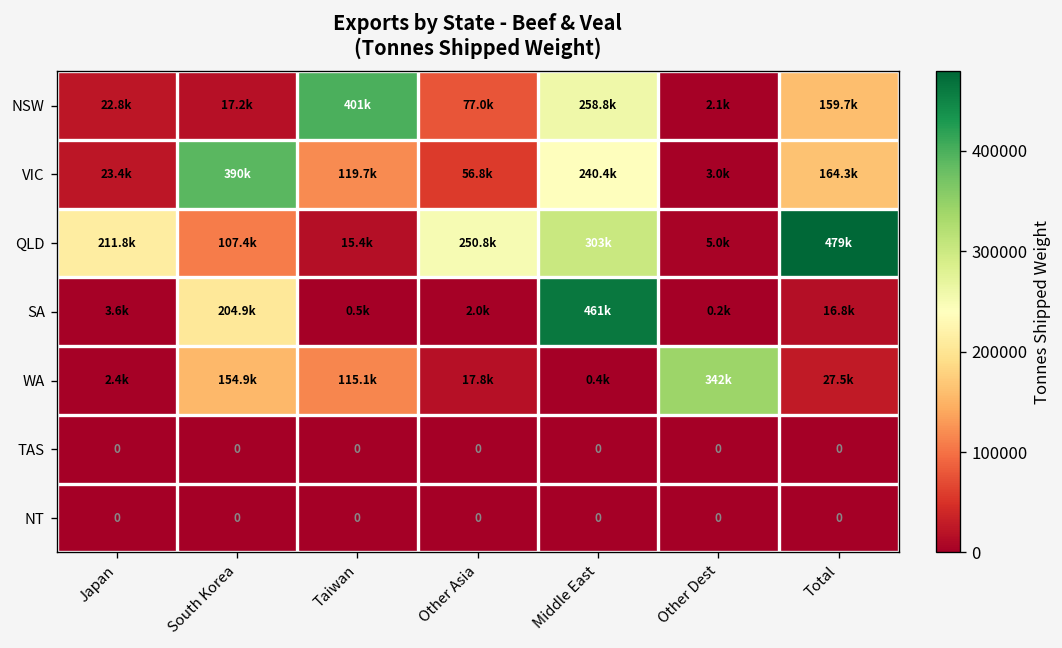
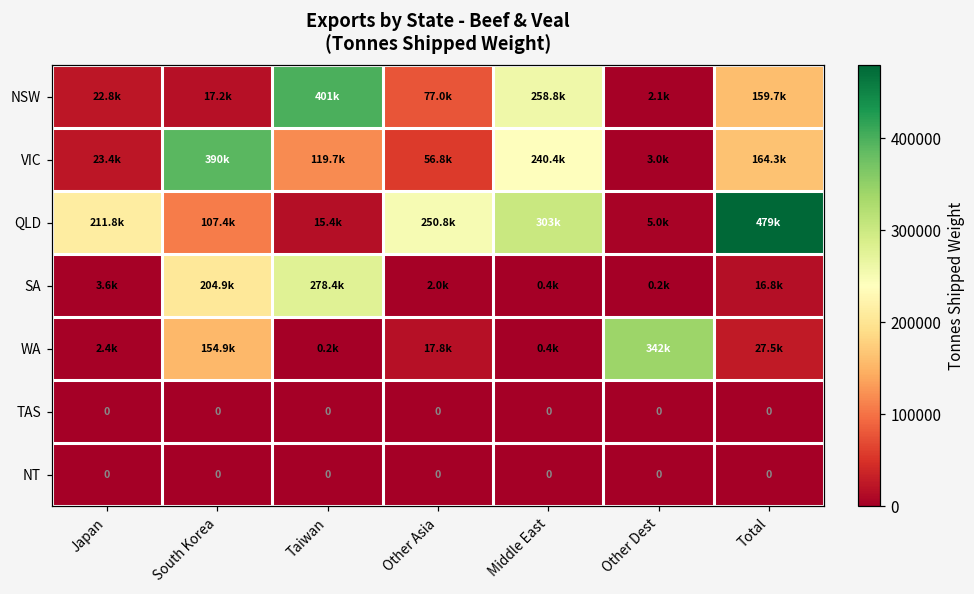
SA, Taiwan: 0.5k -> 278.4k
SA, Middle East: 461k -> 0.4k
WA, Taiwan: 115.1k -> 0.2k
